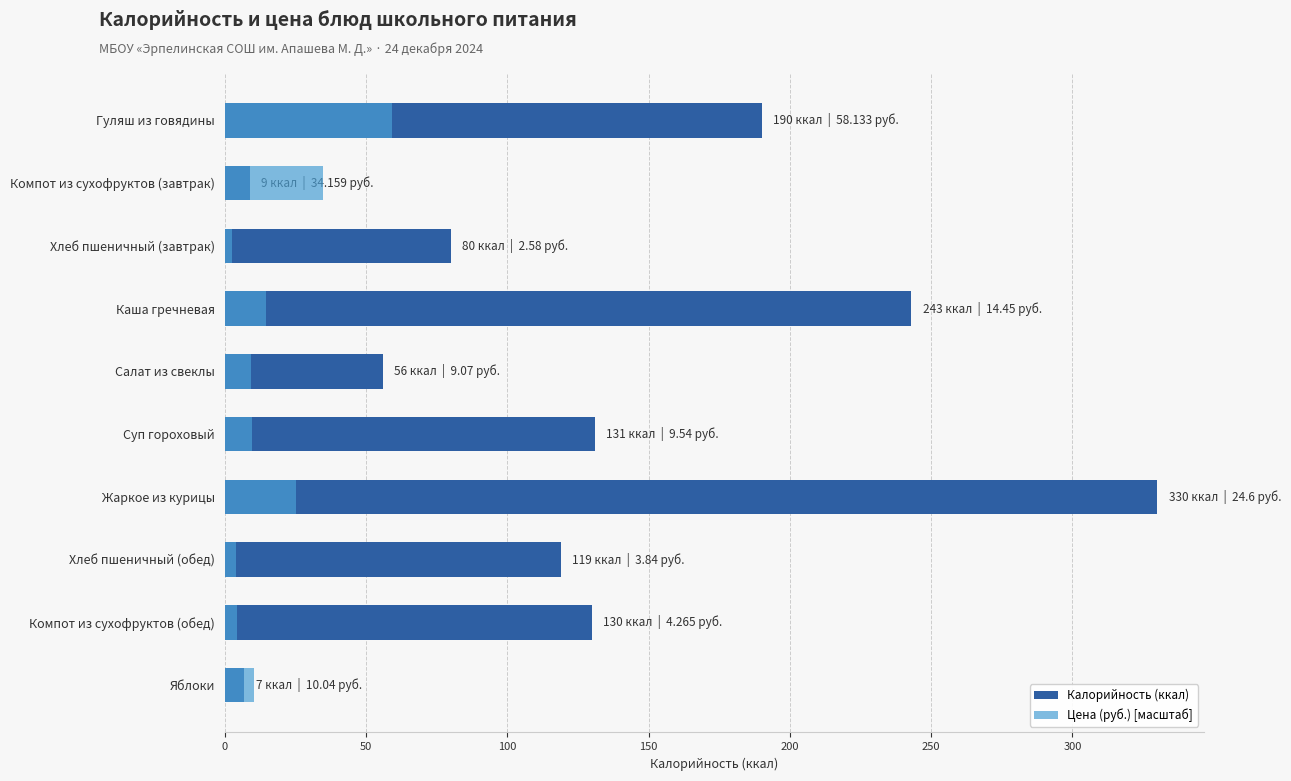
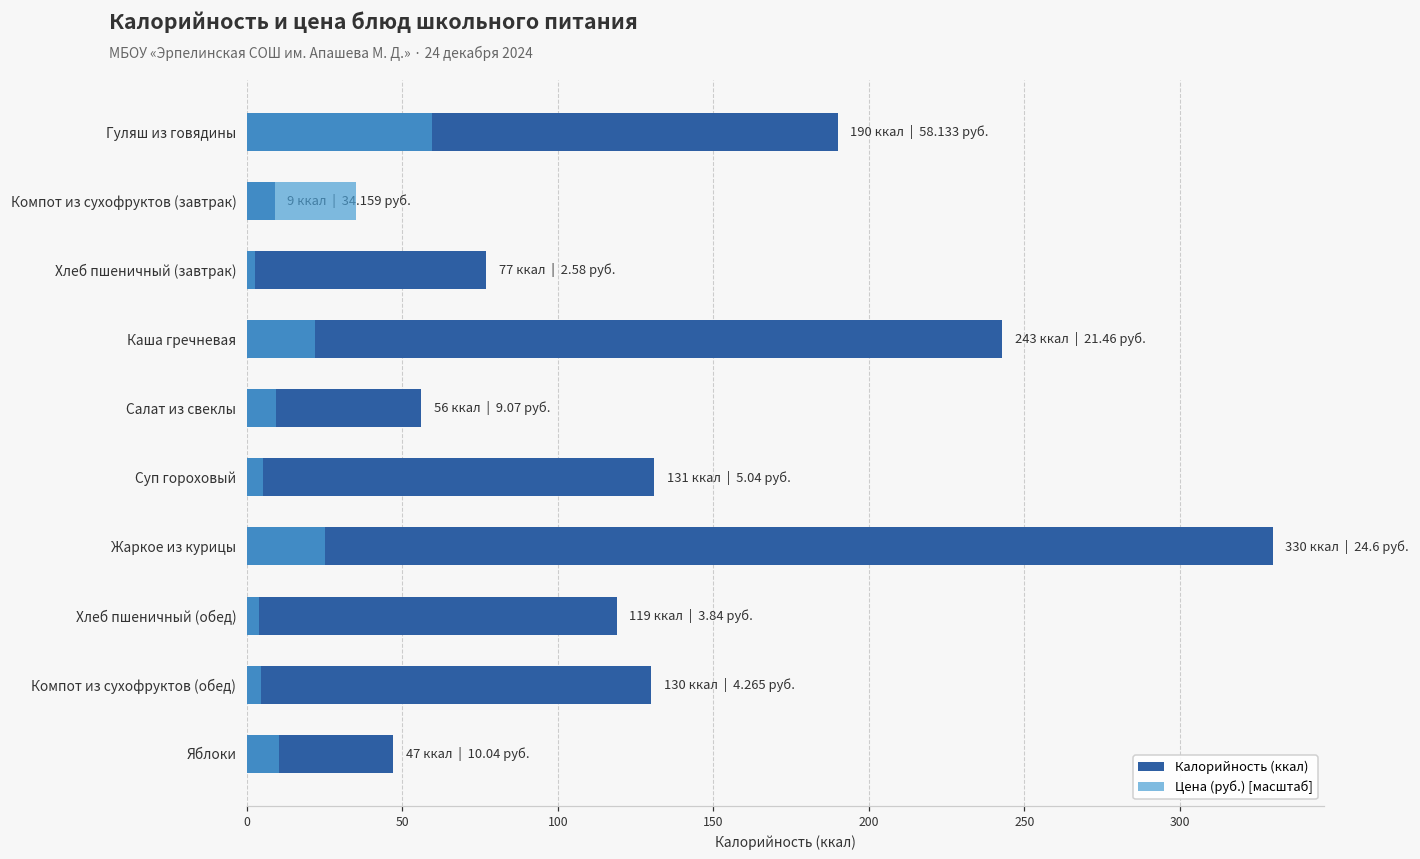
Калорийность (ккал), Хлеб пшеничный (завтрак): 80 -> 77
Цена (руб.) [масштаб], Каша гречневая: 14.45 -> 21.46
Цена (руб.) [масштаб], Суп гороховый: 9.54 -> 5.04
Калорийность (ккал), Яблоки: 7 -> 47
